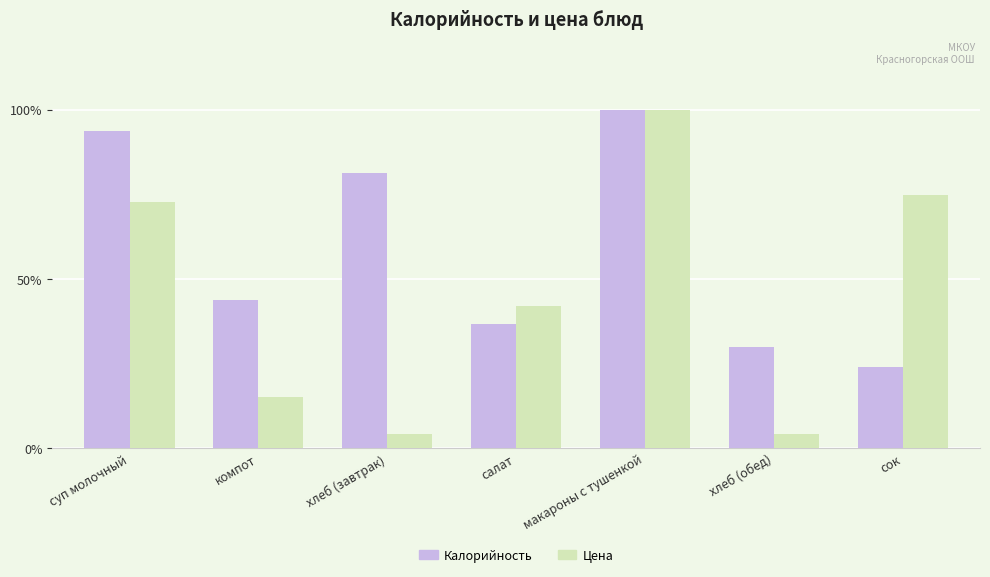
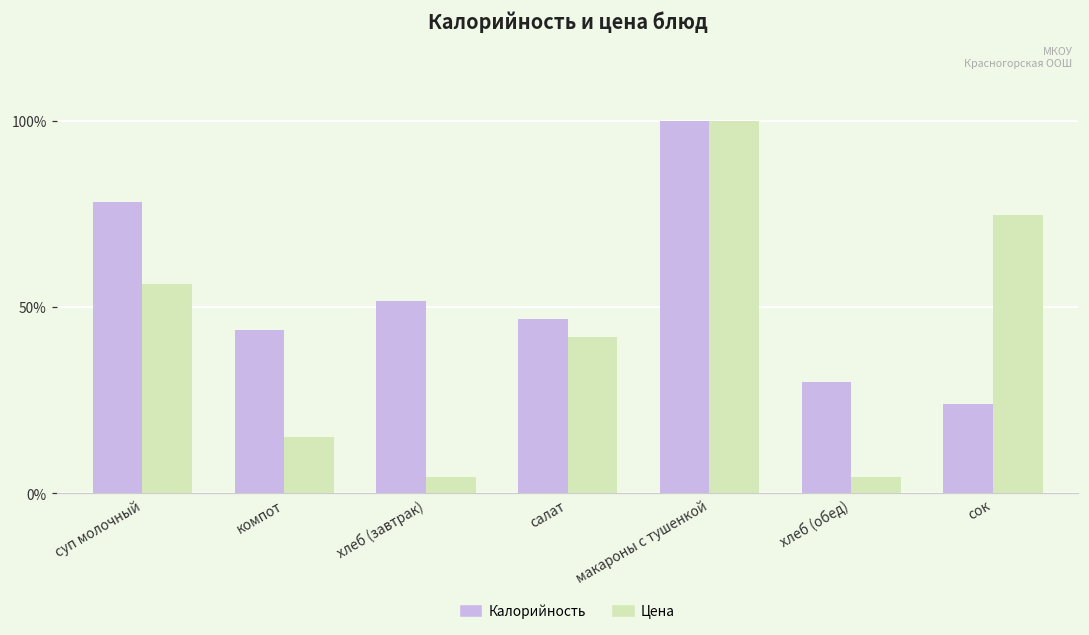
Калорийность, суп молочный: 94% -> 78%
Цена, суп молочный: 73% -> 56%
Калорийность, хлеб (завтрак): 81% -> 52%
Калорийность, салат: 37% -> 47%
